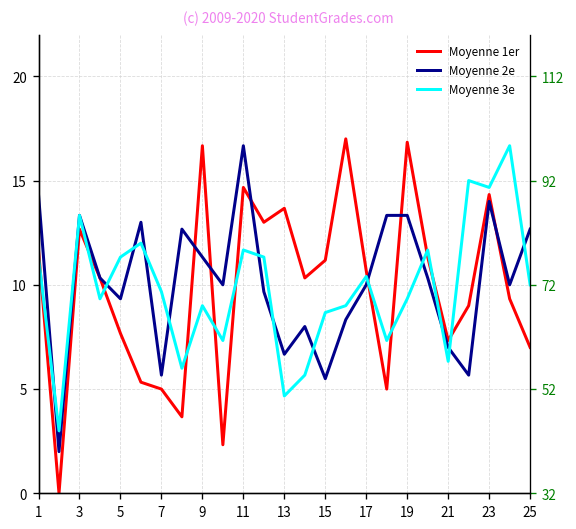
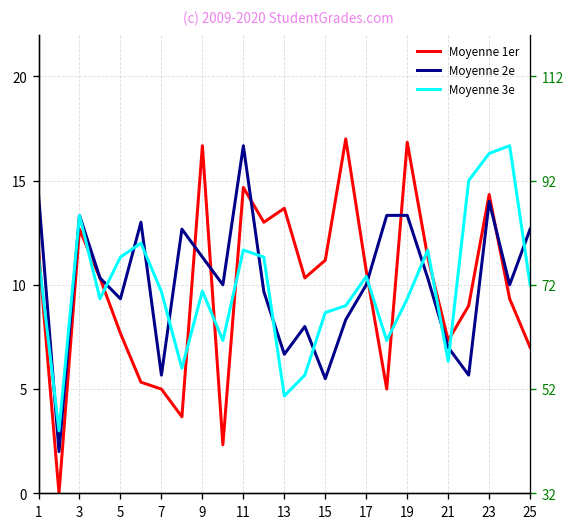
Moyenne 3e, 9: 9.0 -> 9.7
Moyenne 3e, 23: 14.7 -> 16.3
